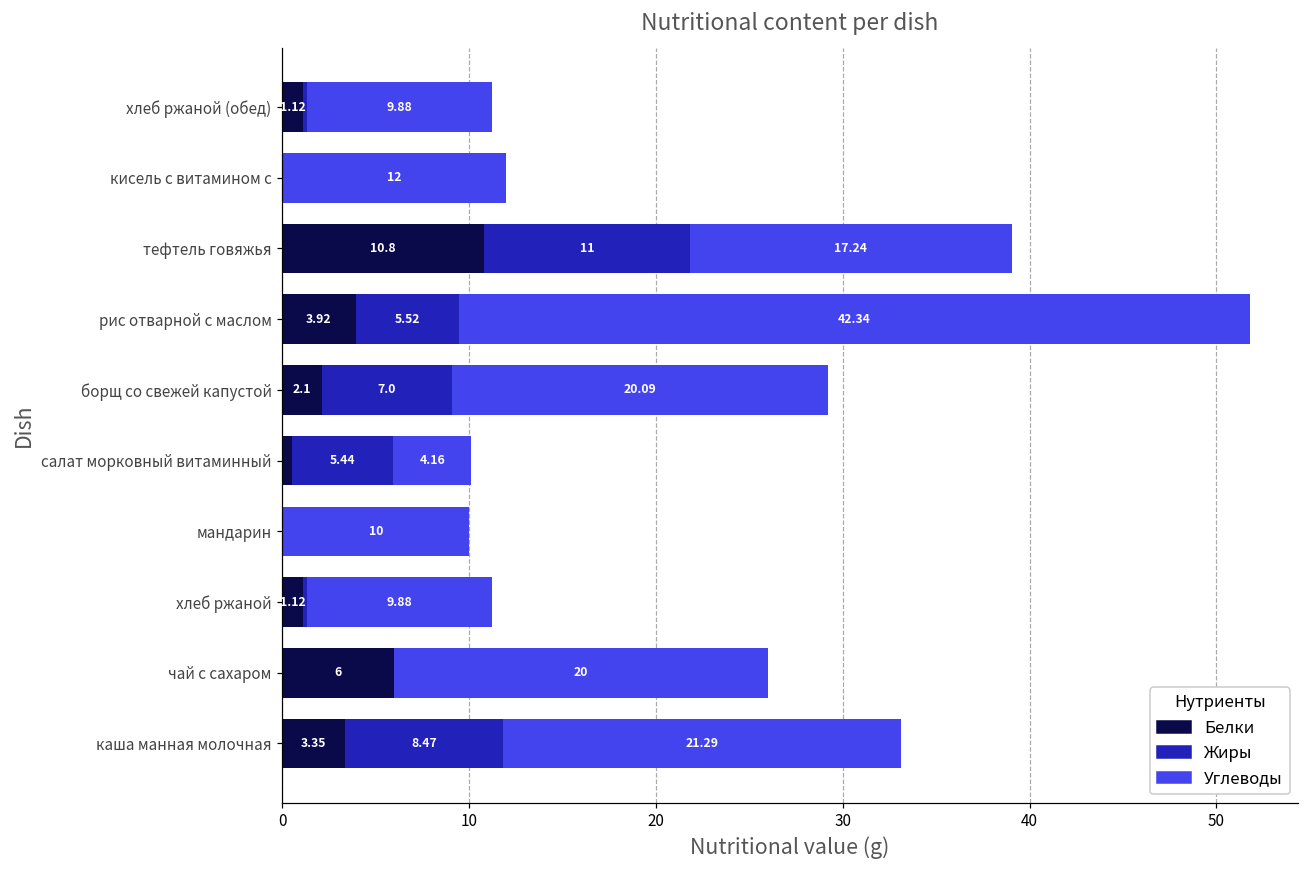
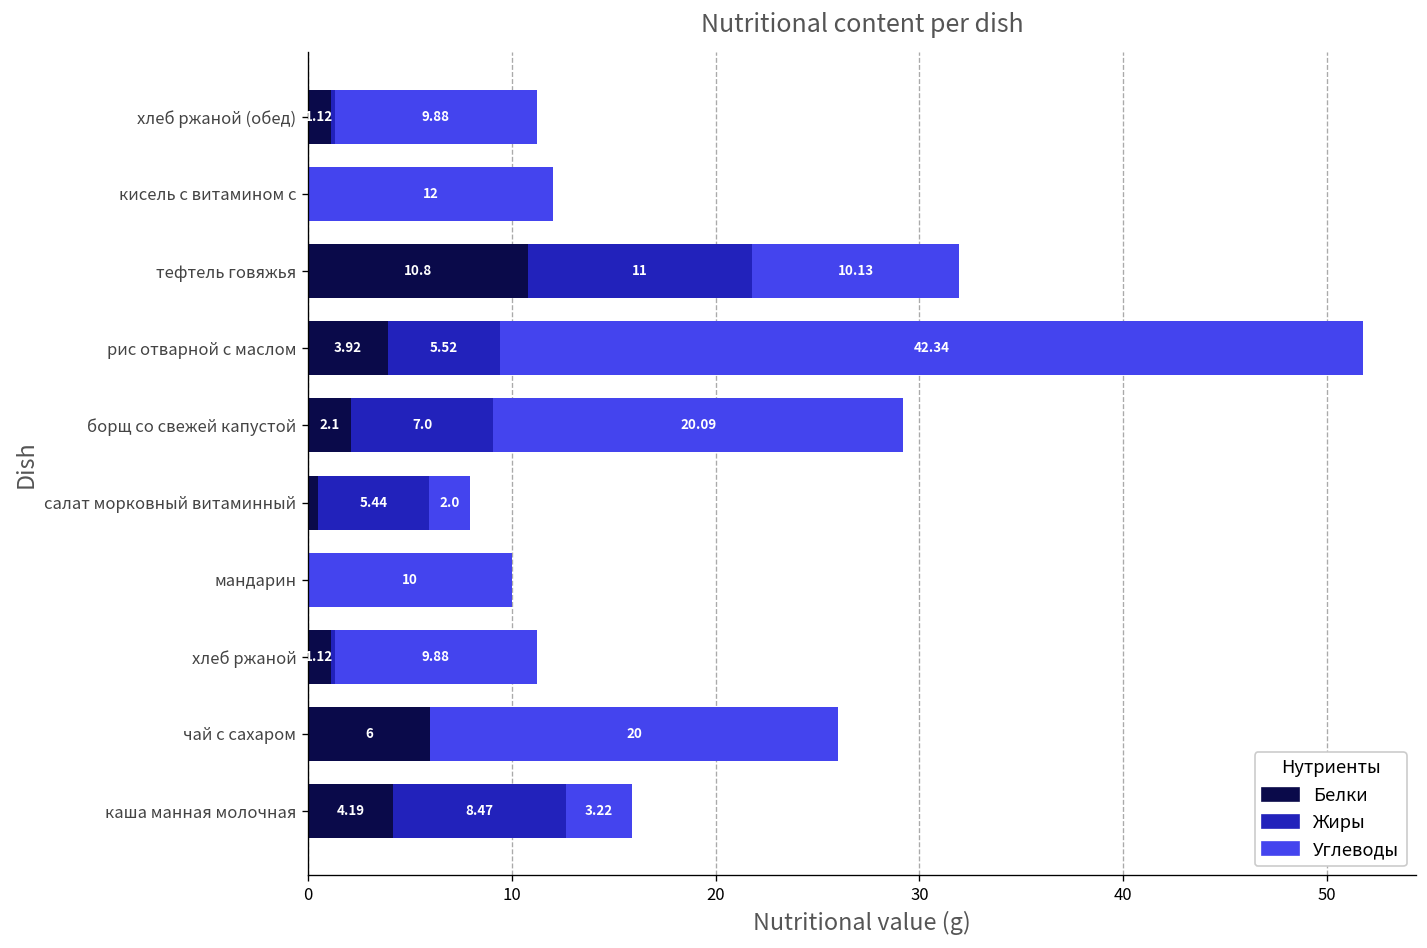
Углеводы, тефтель говяжья: 17.24 -> 10.13
Углеводы, салат морковный витаминный: 4.16 -> 2.0
Белки, каша манная молочная: 3.35 -> 4.19
Углеводы, каша манная молочная: 21.29 -> 3.22
